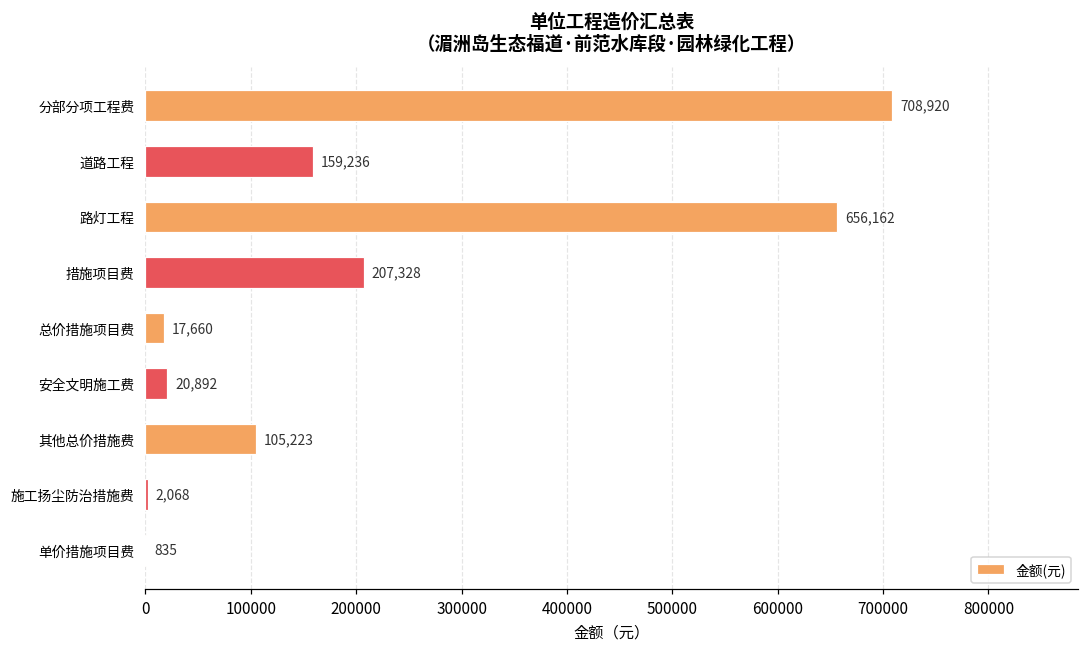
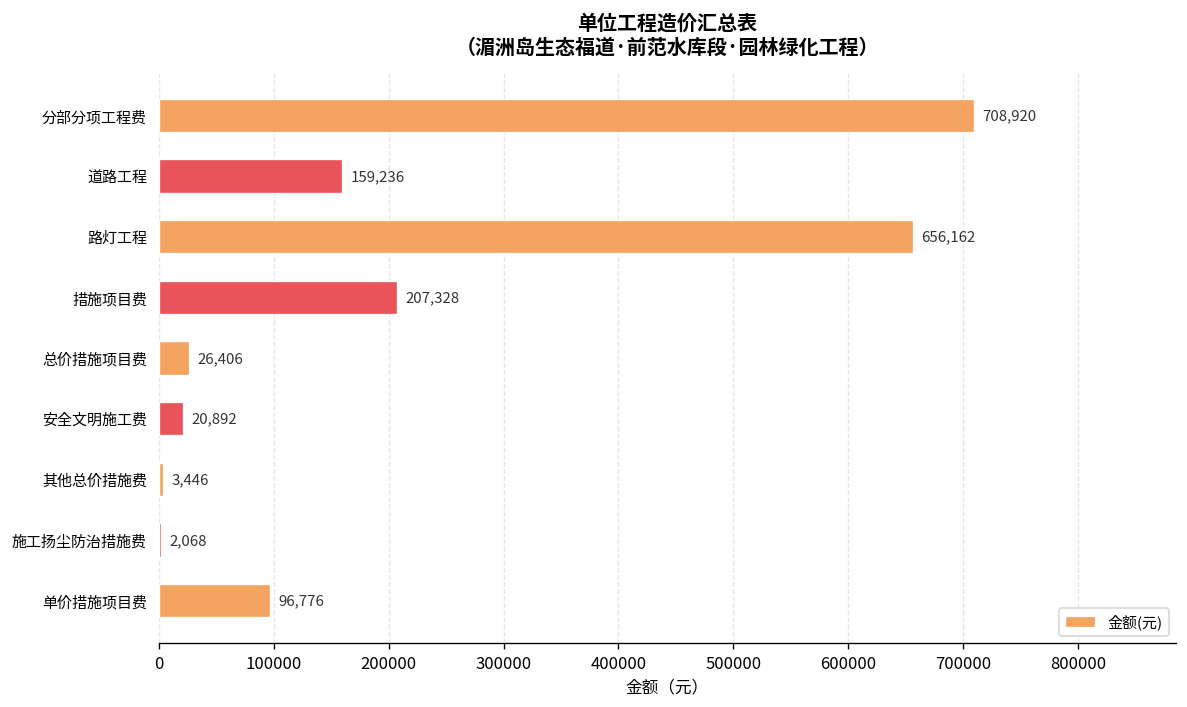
总价措施项目费: 17,660 -> 26,406
其他总价措施费: 105,223 -> 3,446
单价措施项目费: 835 -> 96,776
